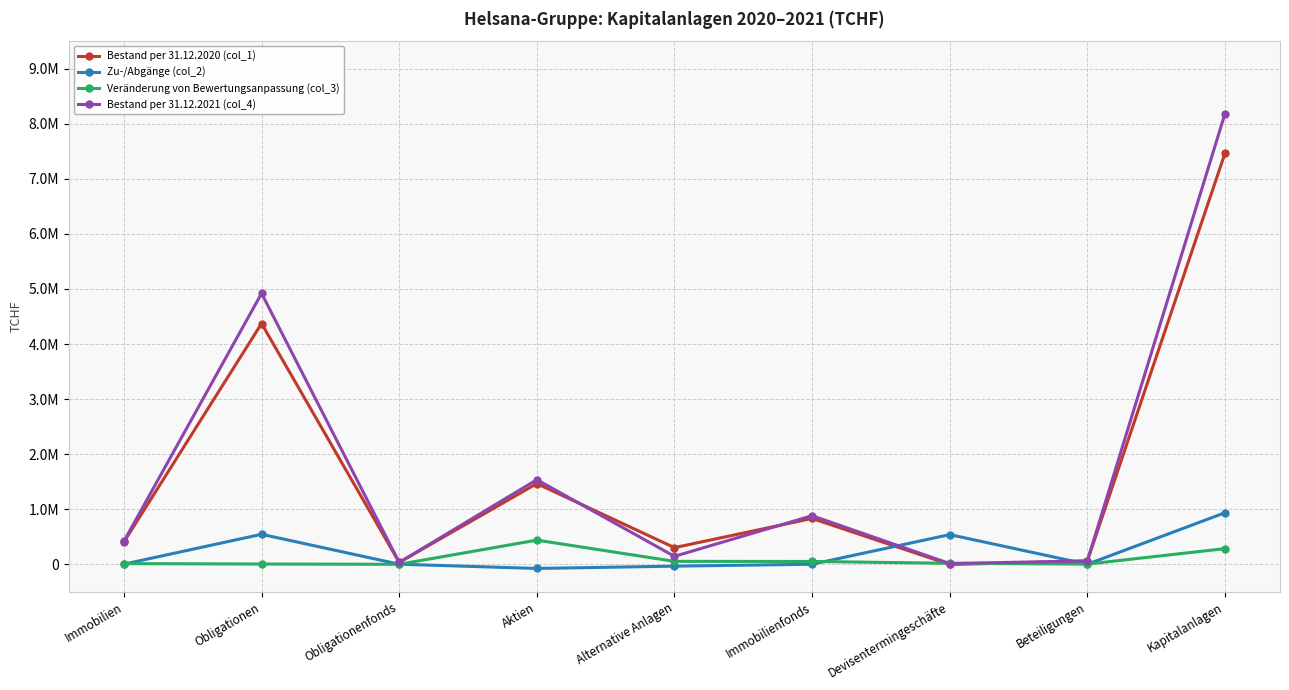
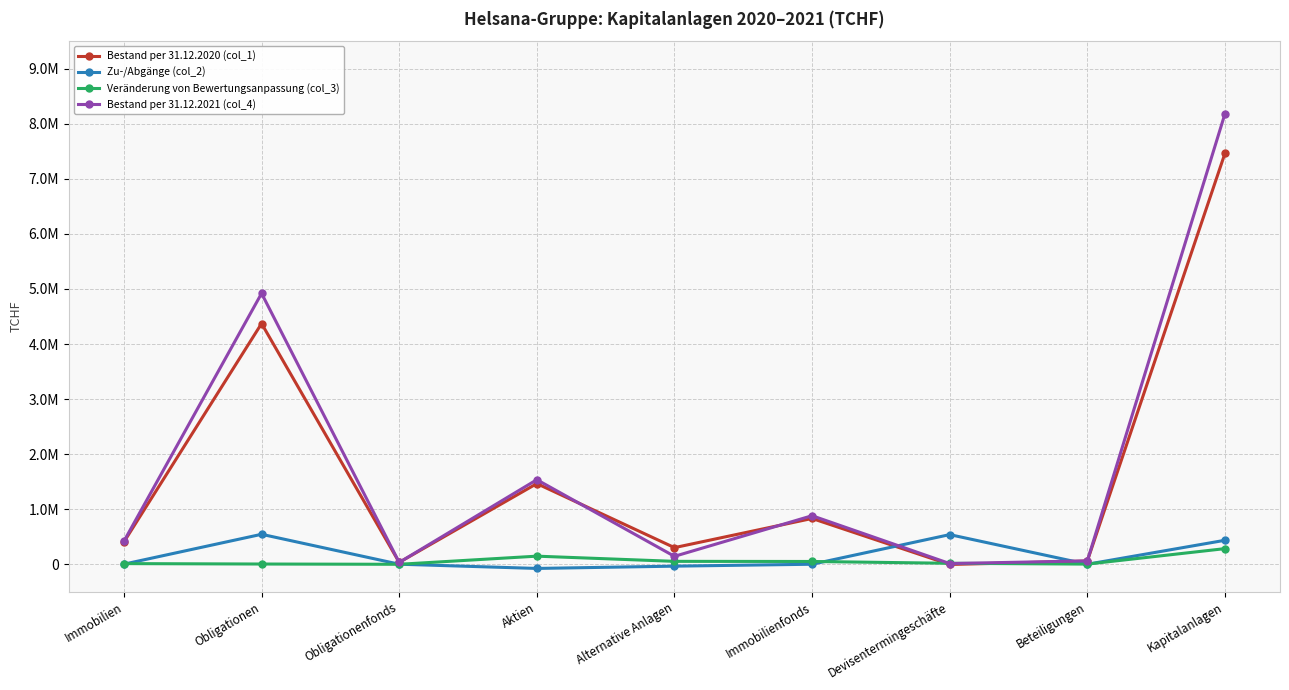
Veränderung von Bewertungsanpassung (col_3), Aktien: 400000 -> 100000
Zu-/Abgänge (col_2), Kapitalanlagen: 900000 -> 400000
